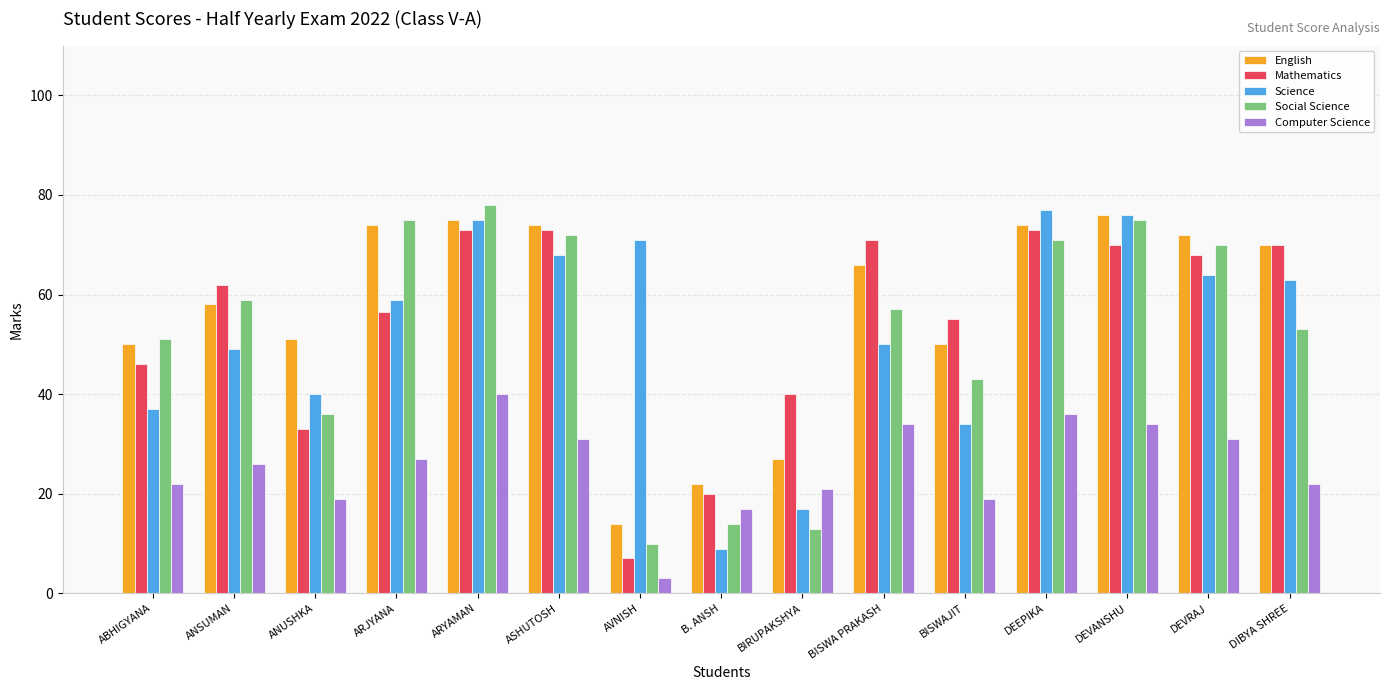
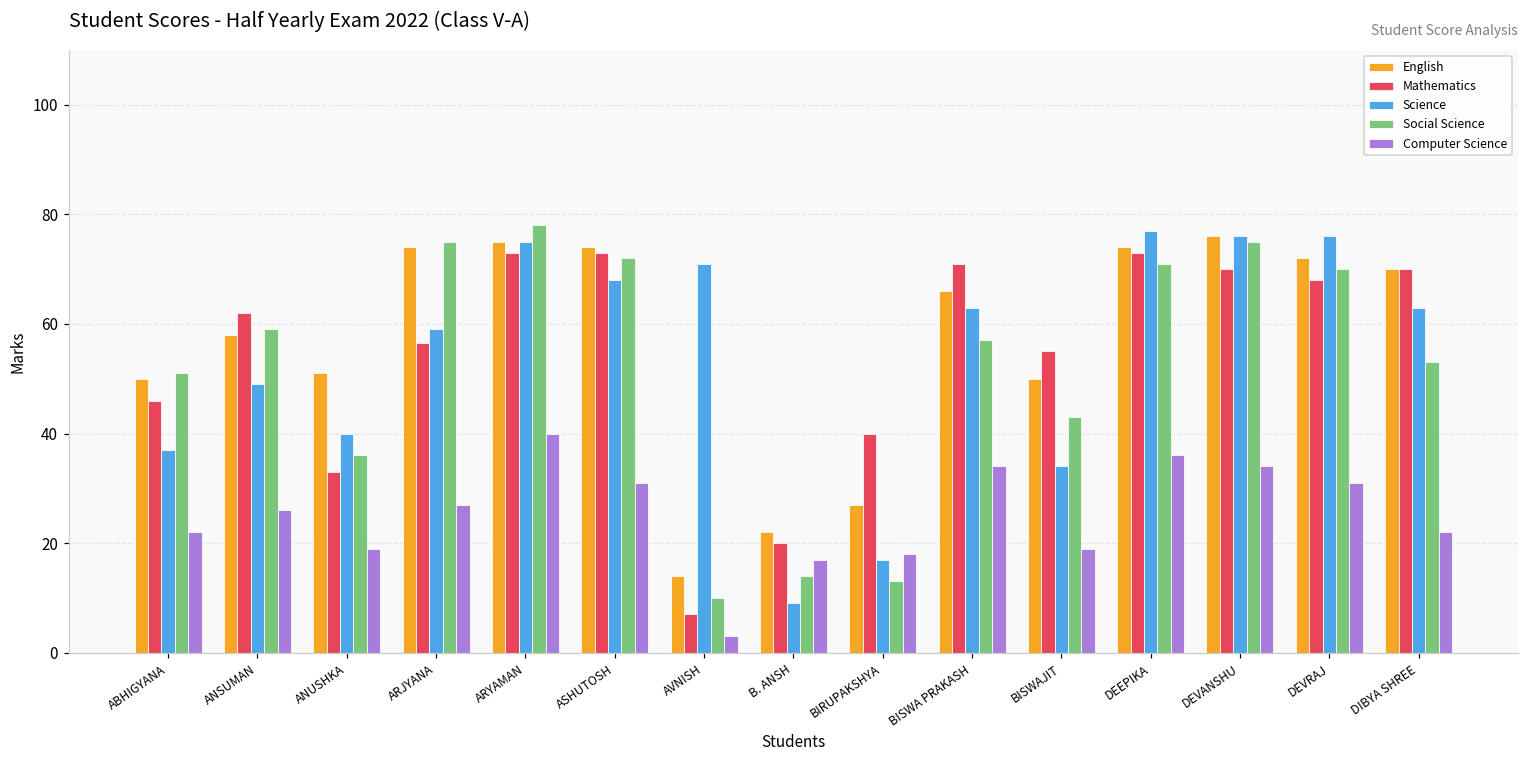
Computer Science, BIRUPAKSHYA: 21 -> 18
Science, BISWA PRAKASH: 50 -> 63
Science, DEVRAJ: 64 -> 76
